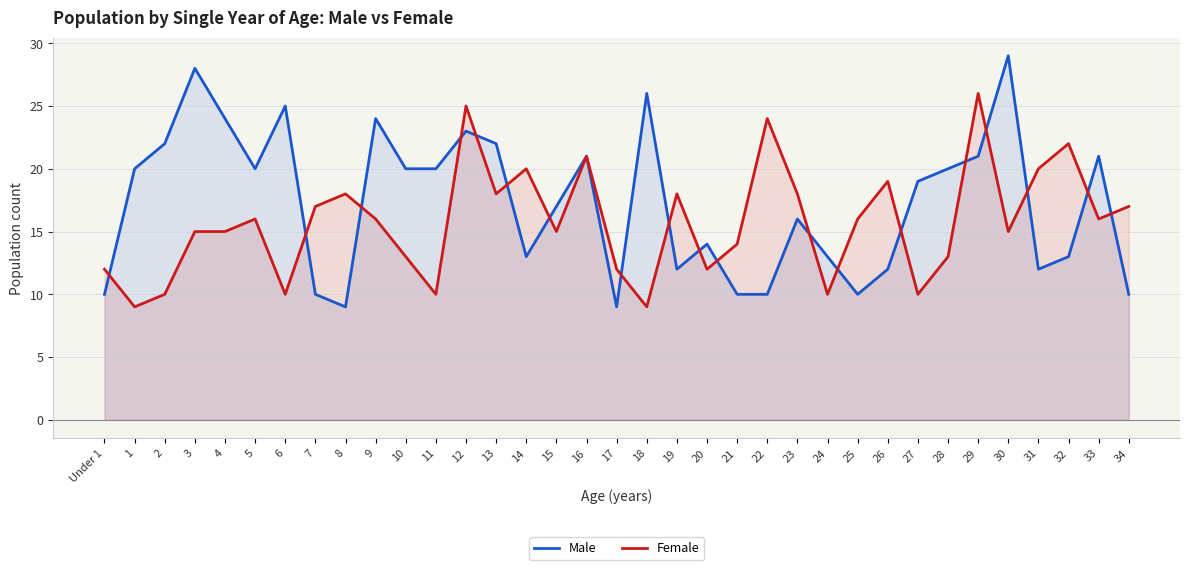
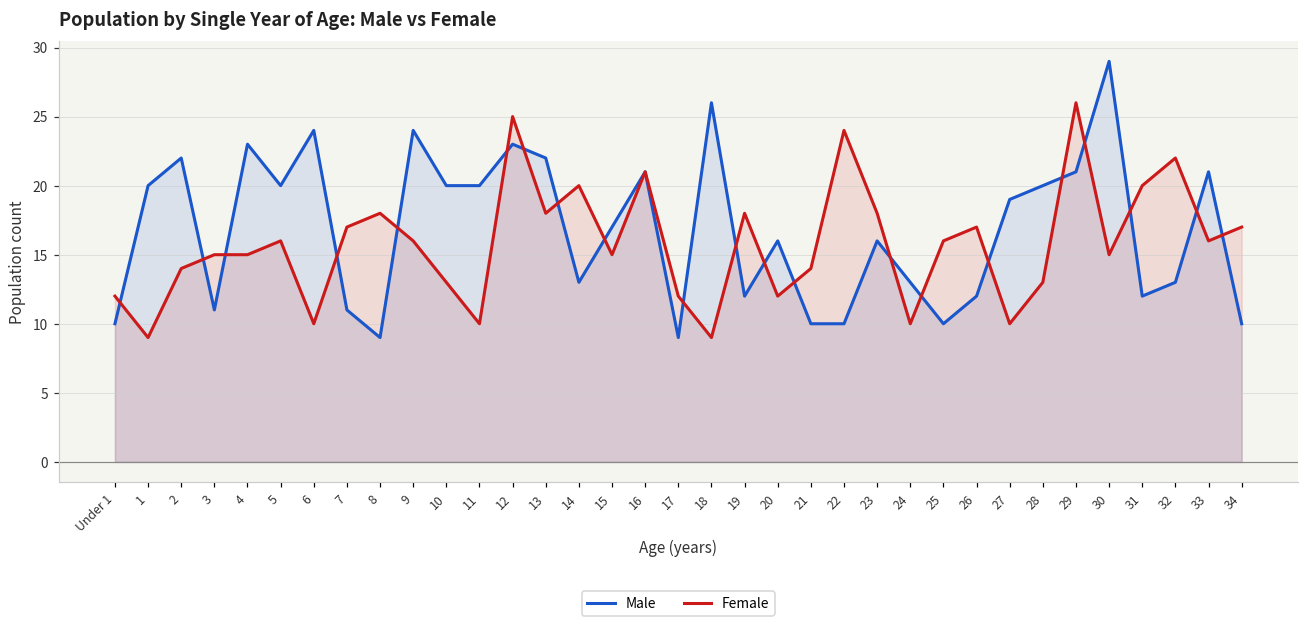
Female, 2: 10 -> 14
Male, 3: 28 -> 11
Male, 4: 24 -> 23
Male, 6: 25 -> 24
Male, 7: 10 -> 11
Male, 20: 14 -> 16
Female, 26: 19 -> 17
